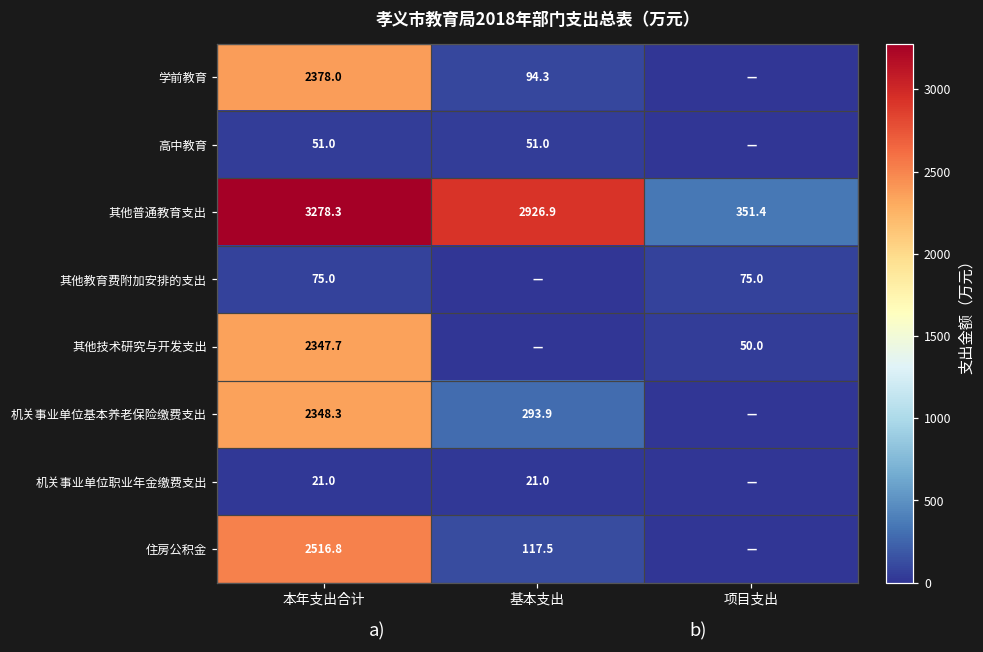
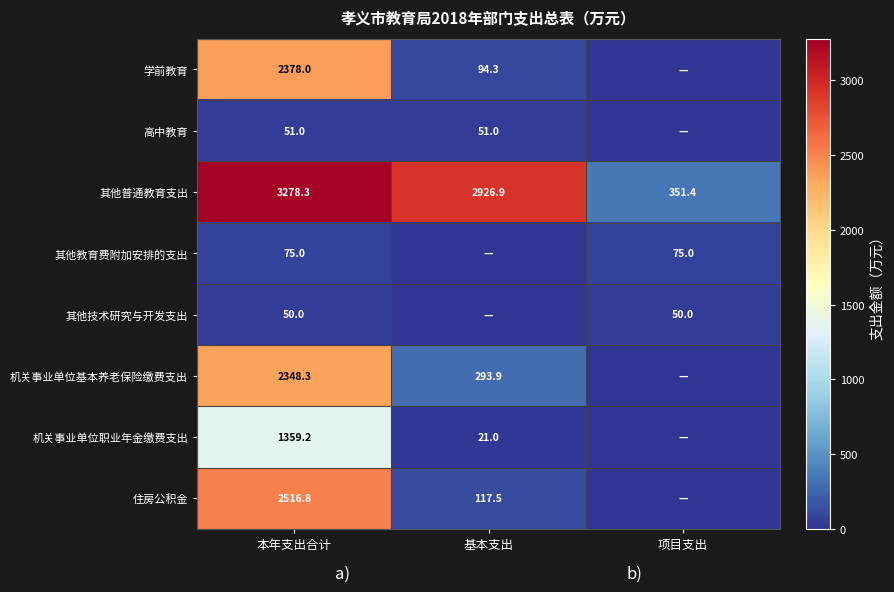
其他技术研究与开发支出, 本年支出合计: 2347.7 -> 50.0
机关事业单位职业年金缴费支出, 本年支出合计: 21.0 -> 1359.2
